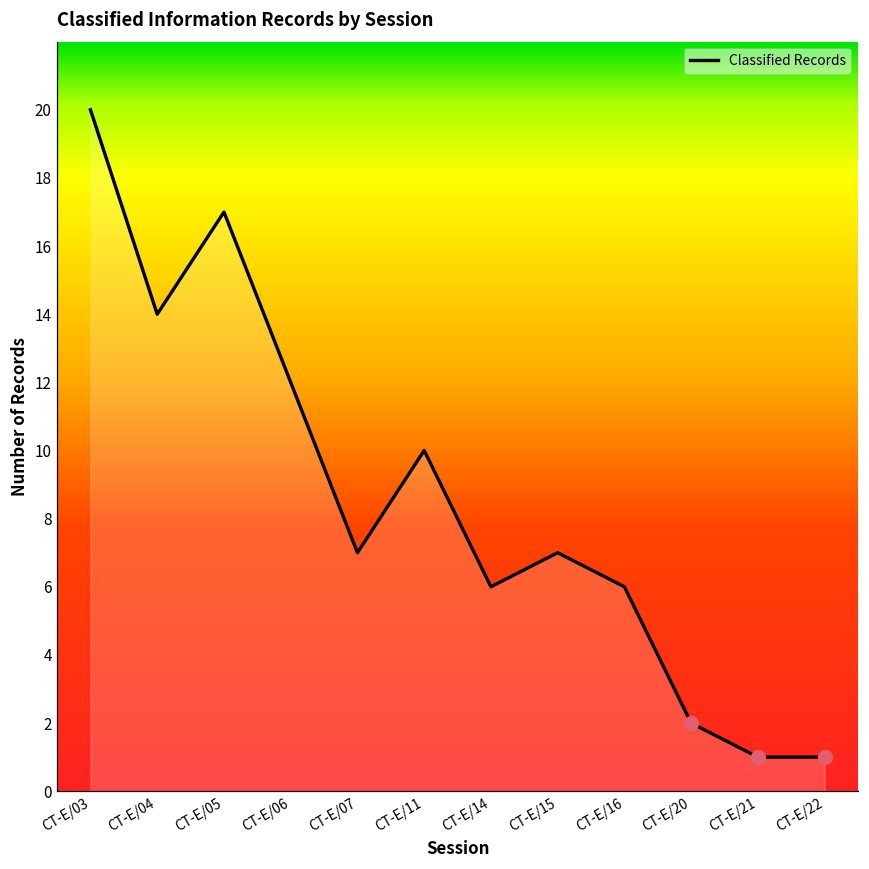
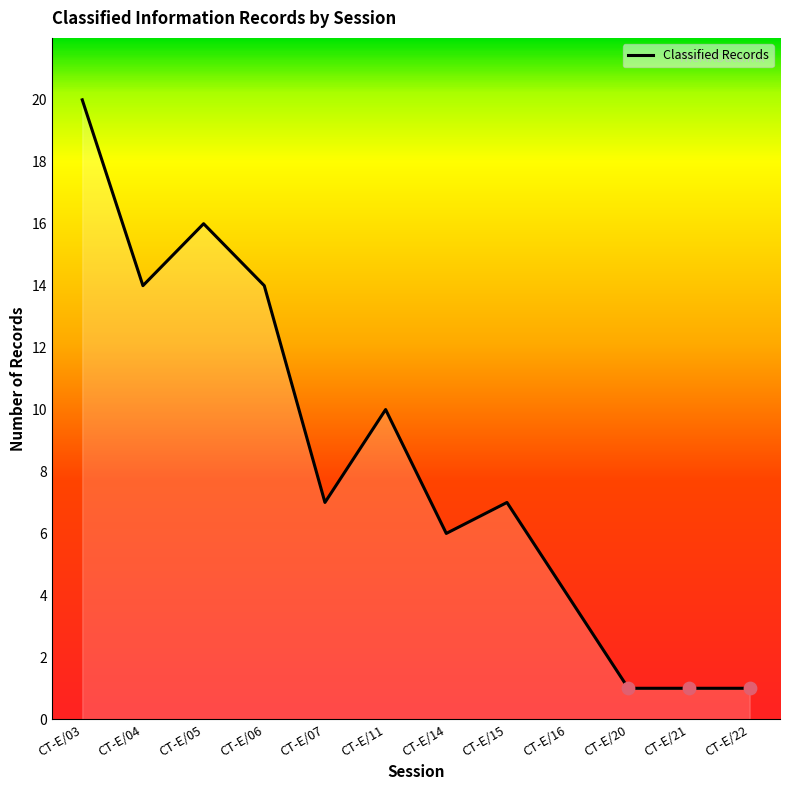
Classified Records, CT-E/05: 17 -> 16
Classified Records, CT-E/06: 12 -> 14
Classified Records, CT-E/16: 6 -> 4
Classified Records, CT-E/20: 2 -> 1
